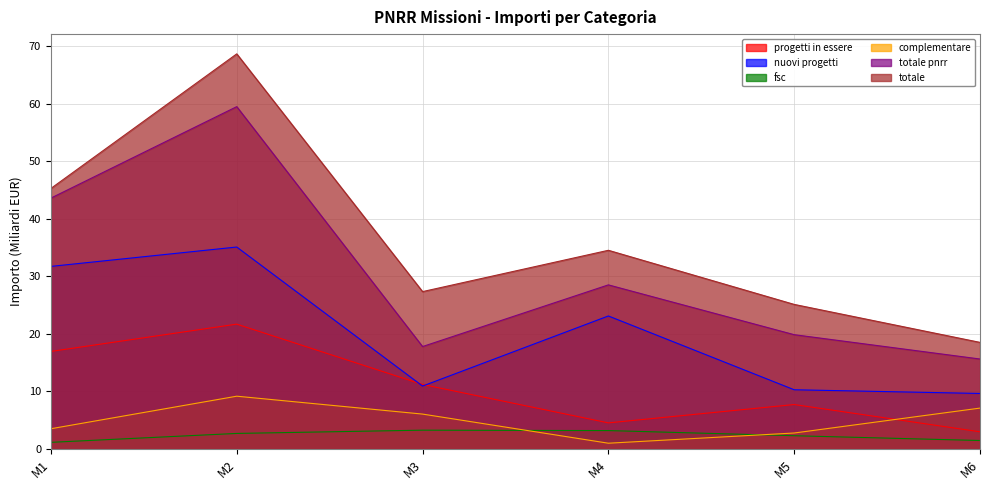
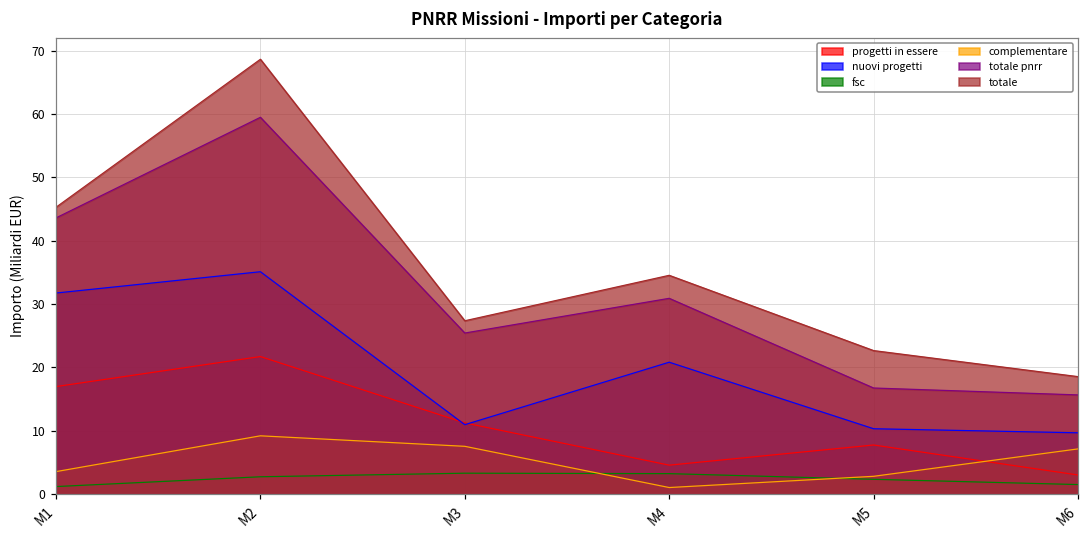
complementare, M3: 6 -> 8
totale pnrr, M3: 18 -> 25
nuovi progetti, M4: 23 -> 21
totale pnrr, M4: 29 -> 31
totale pnrr, M5: 20 -> 17
totale, M5: 25 -> 23
